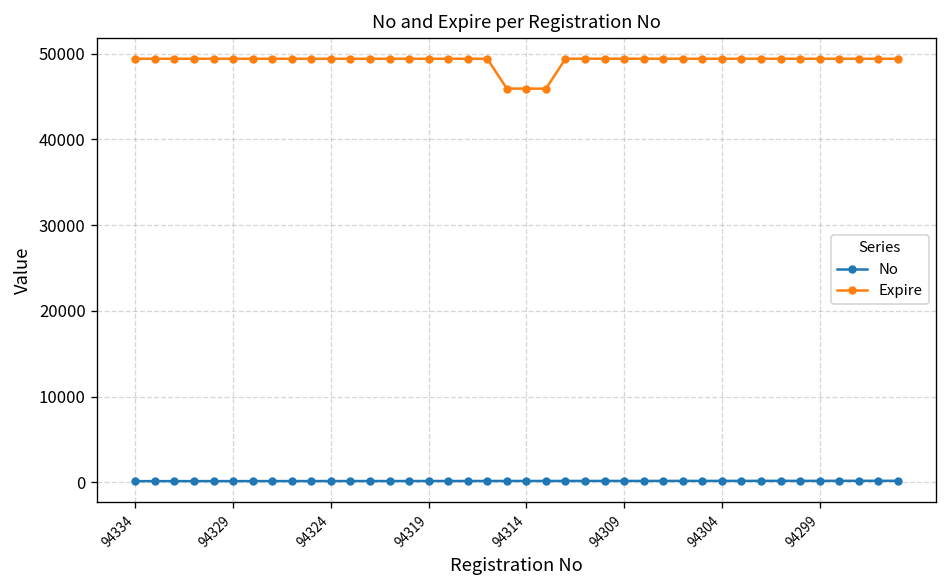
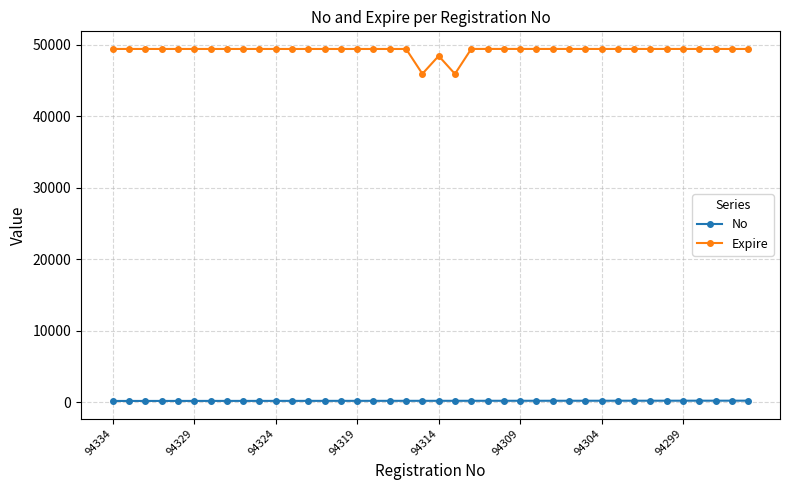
Expire, 94314: 46000 -> 48000
